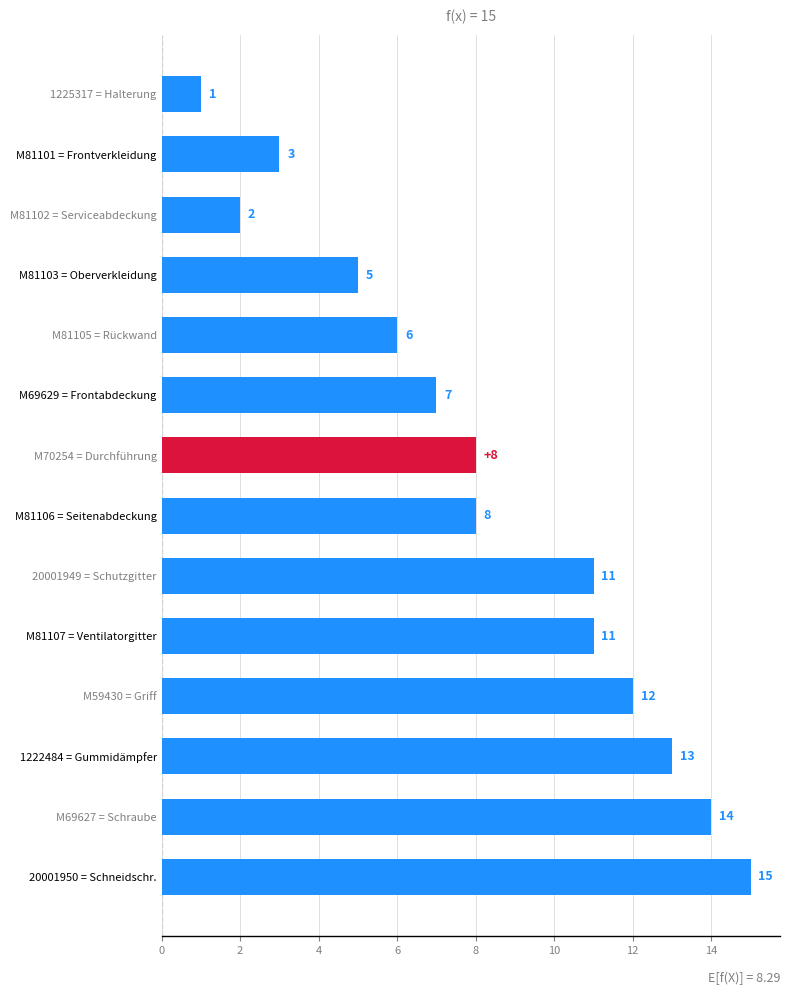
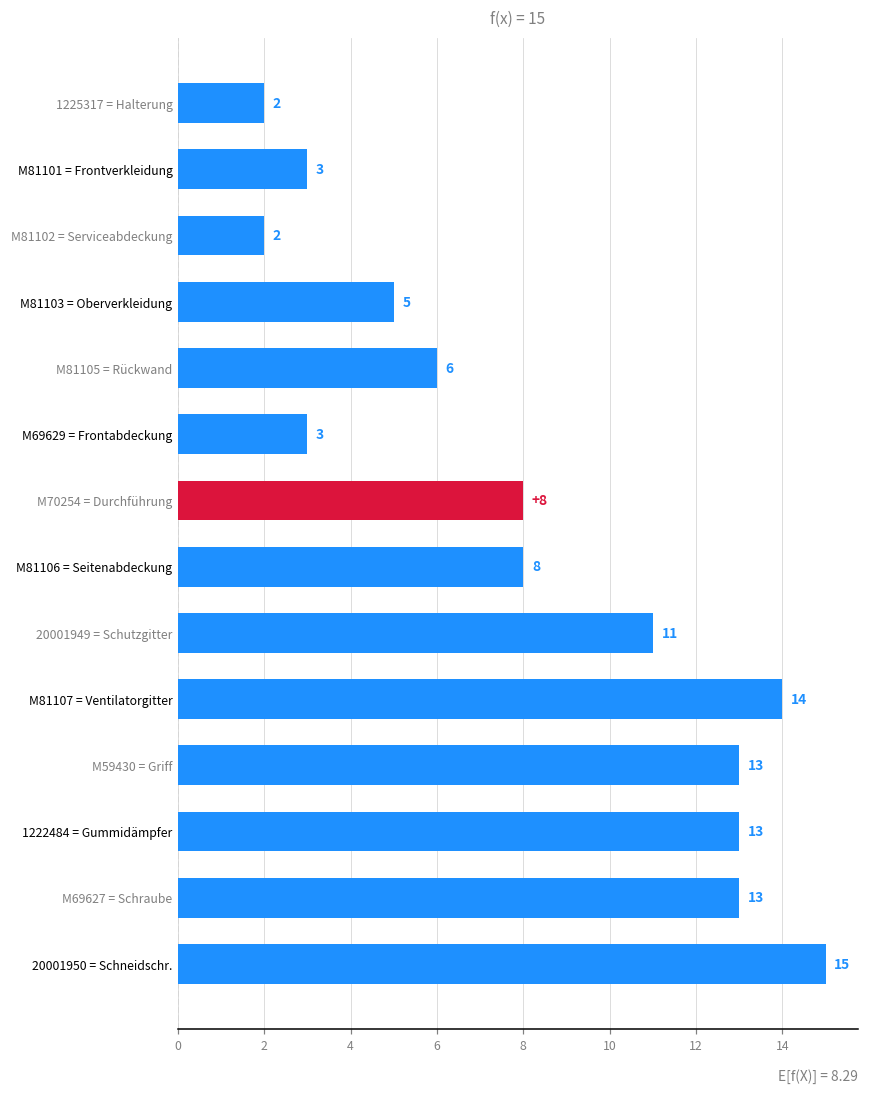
1225317 = Halterung: 1 -> 2
M69629 = Frontabdeckung: 7 -> 3
M81107 = Ventilatorgitter: 11 -> 14
M59430 = Griff: 12 -> 13
M69627 = Schraube: 14 -> 13
